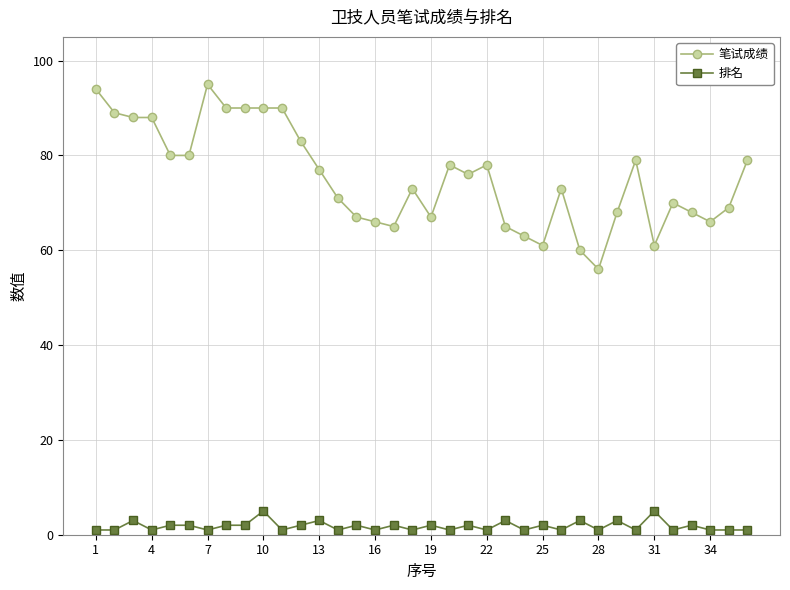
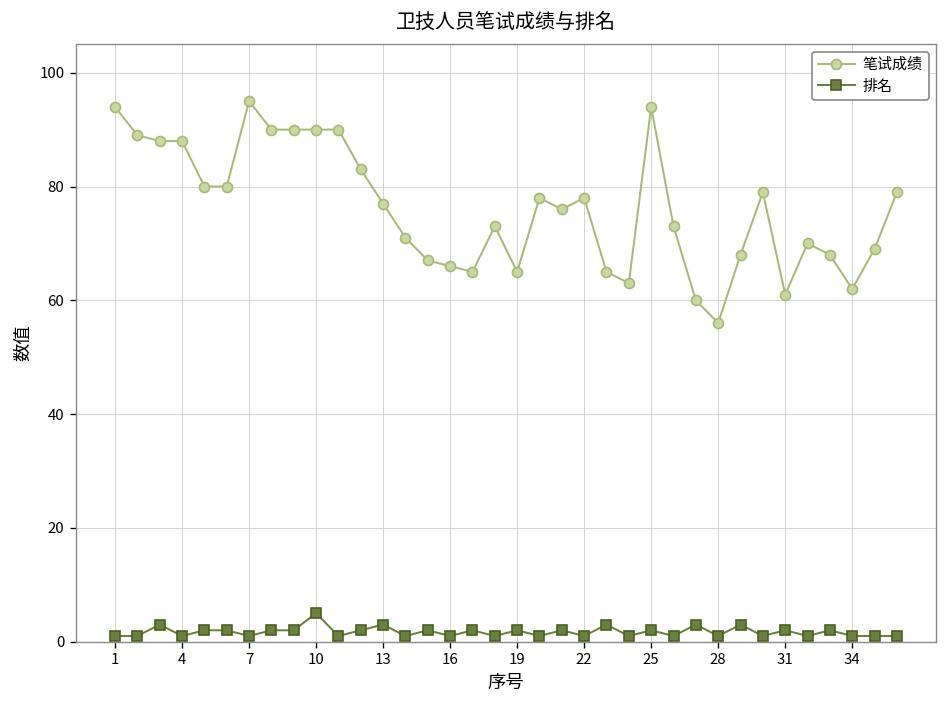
笔试成绩, 19: 67 -> 65
笔试成绩, 25: 61 -> 94
排名, 31: 5 -> 2
笔试成绩, 34: 66 -> 62
